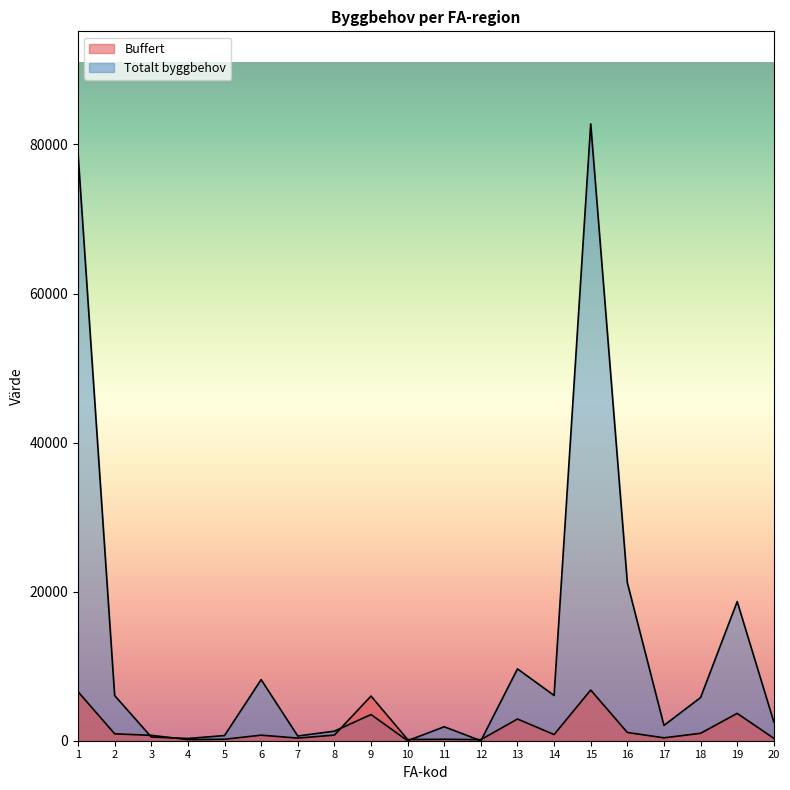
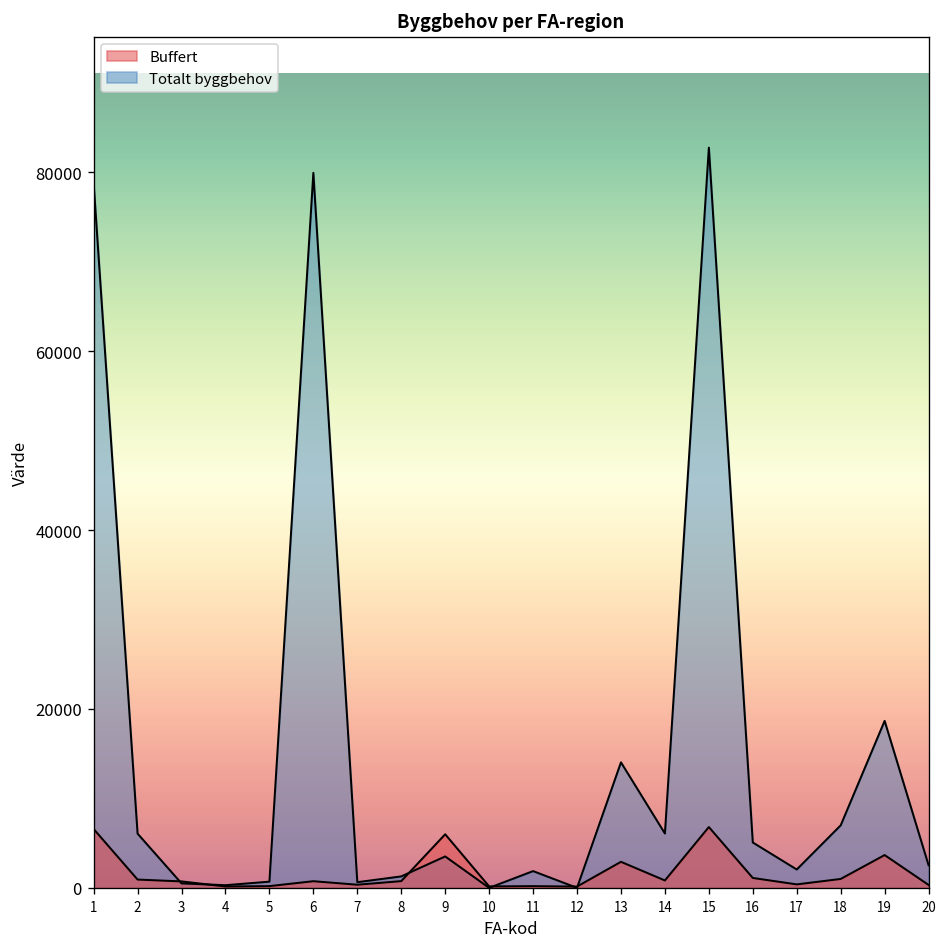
Totalt byggbehov, 6: 8000 -> 80000
Totalt byggbehov, 13: 10000 -> 14000
Totalt byggbehov, 16: 21000 -> 5000
Totalt byggbehov, 18: 6000 -> 7000
